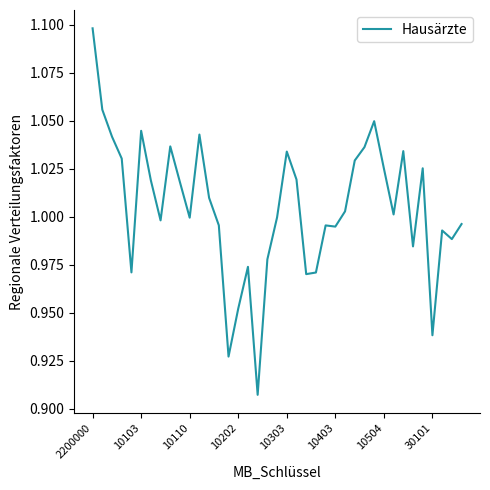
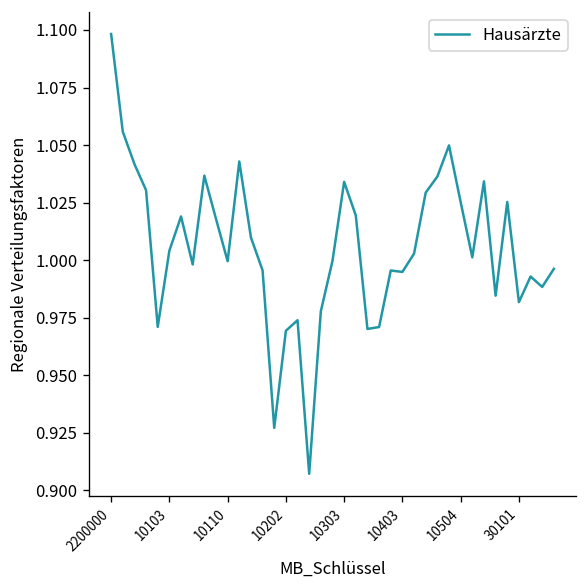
10103: 1.045 -> 1.004
10202: 0.952 -> 0.969
30101: 0.938 -> 0.982
